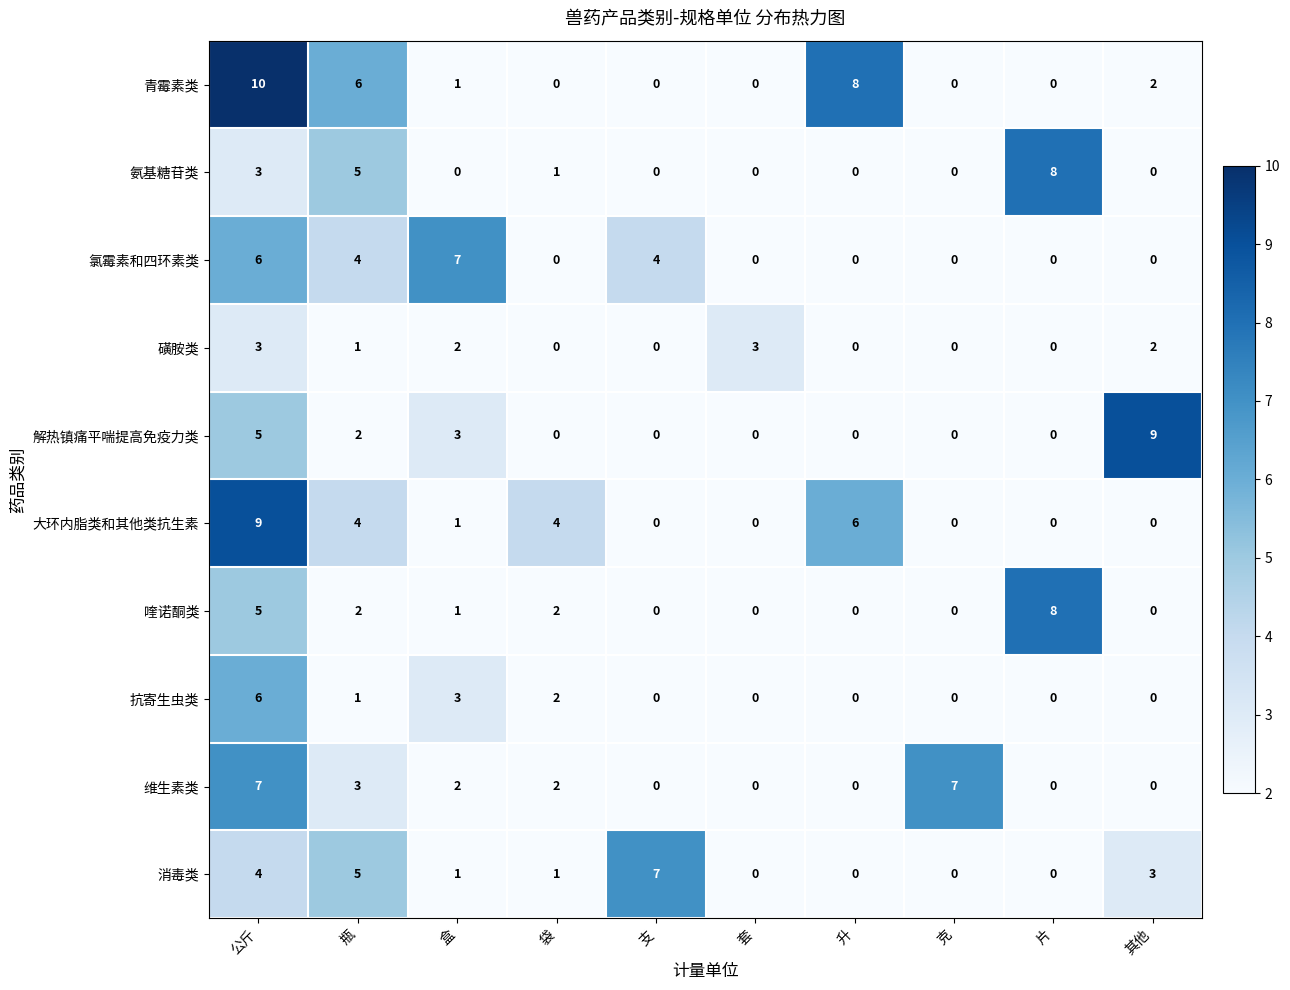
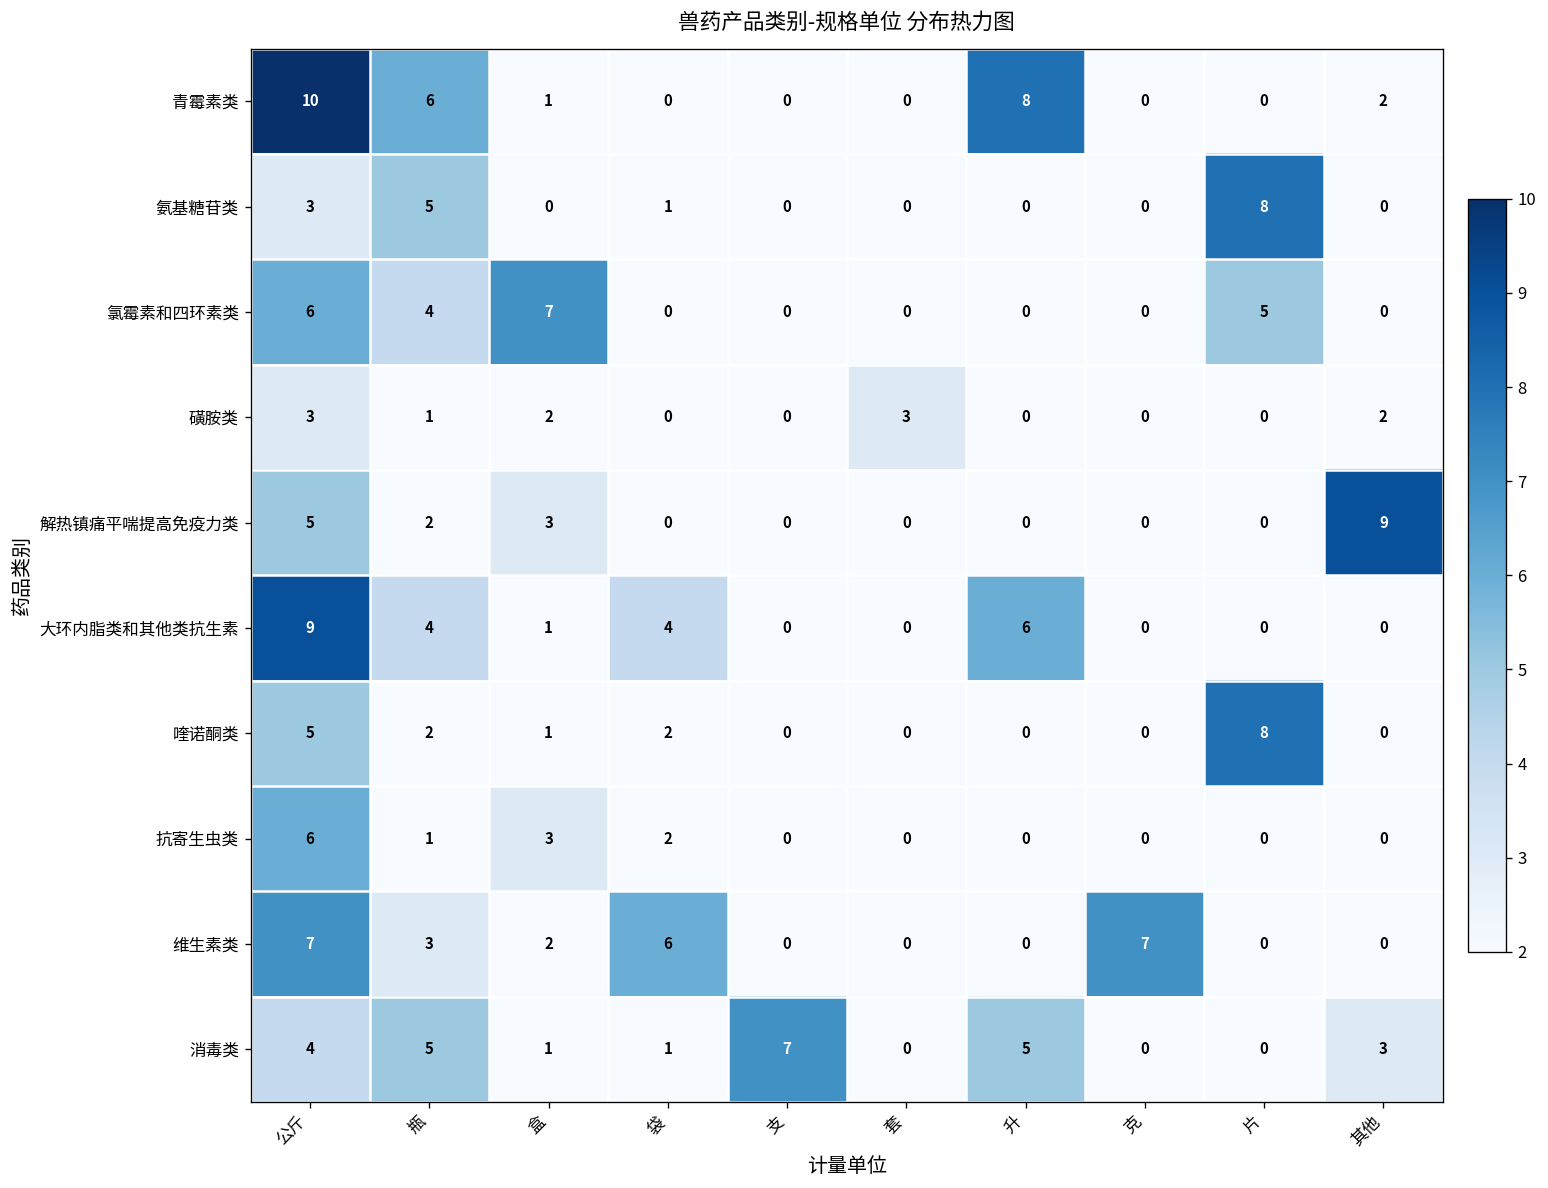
氯霉素和四环素类, 支: 4 -> 0
氯霉素和四环素类, 片: 0 -> 5
维生素类, 袋: 2 -> 6
消毒类, 升: 0 -> 5
